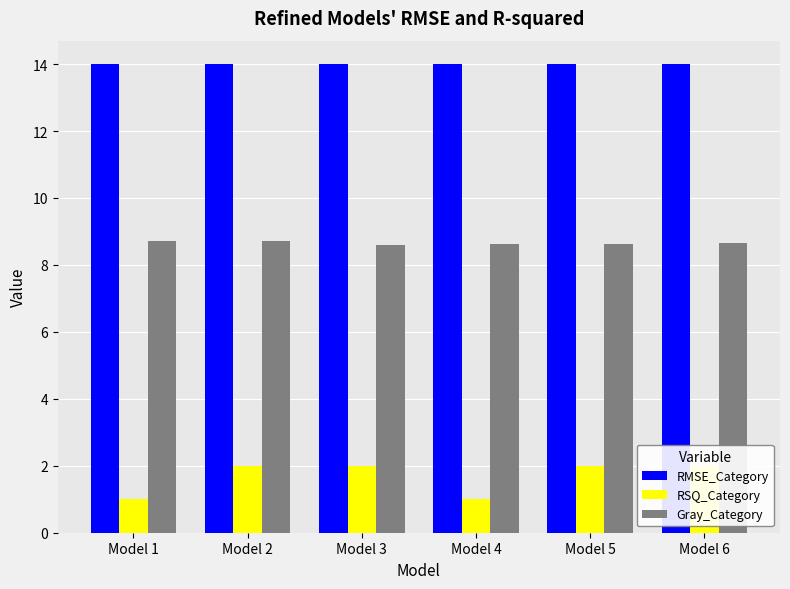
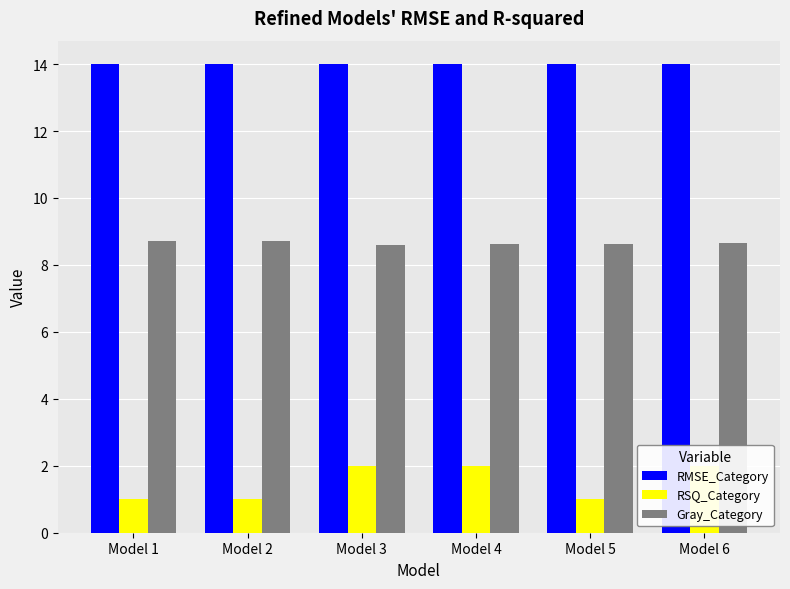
RSQ_Category, Model 2: 2 -> 1
RSQ_Category, Model 4: 1 -> 2
RSQ_Category, Model 5: 2 -> 1
